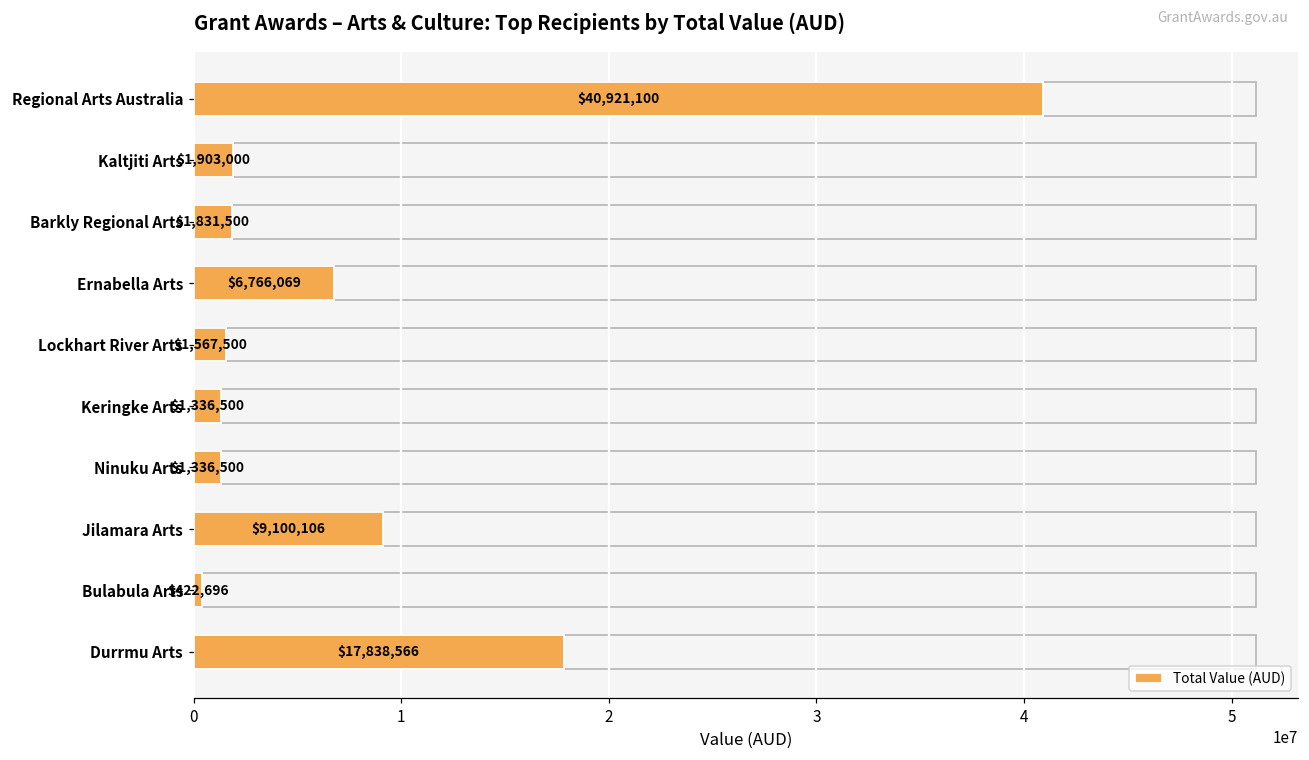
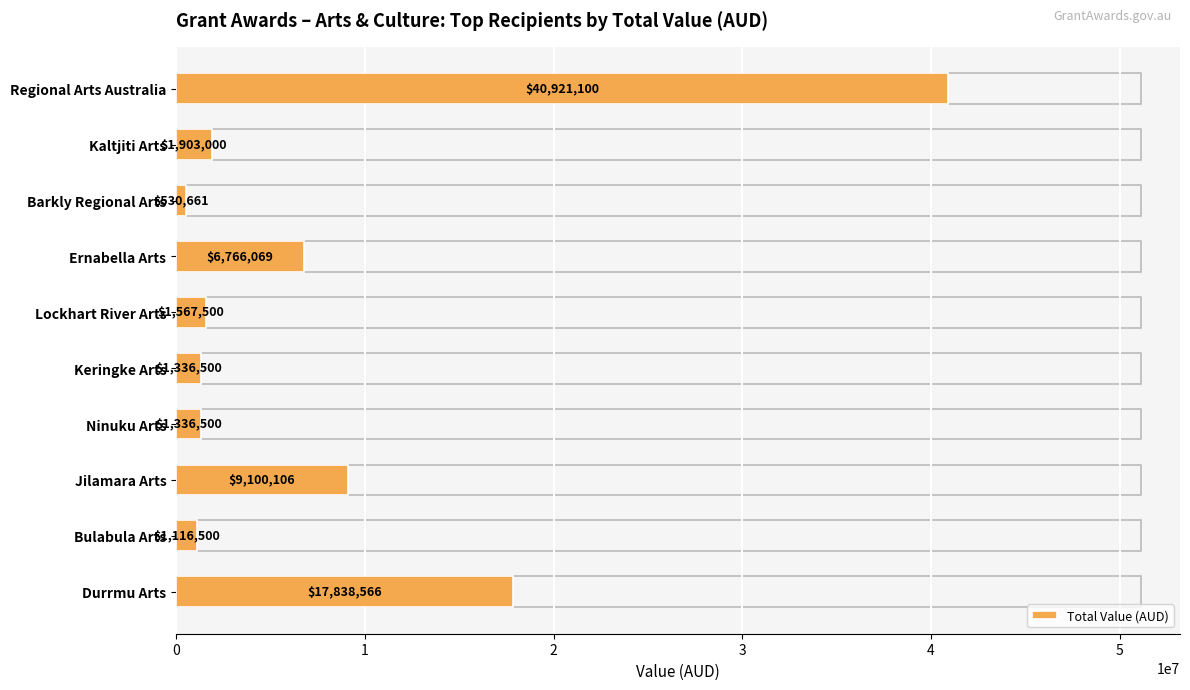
Total Value (AUD), Barkly Regional Arts: $1,831,500 -> $530,661
Total Value (AUD), Bulabula Arts: $422,696 -> $1,116,500
